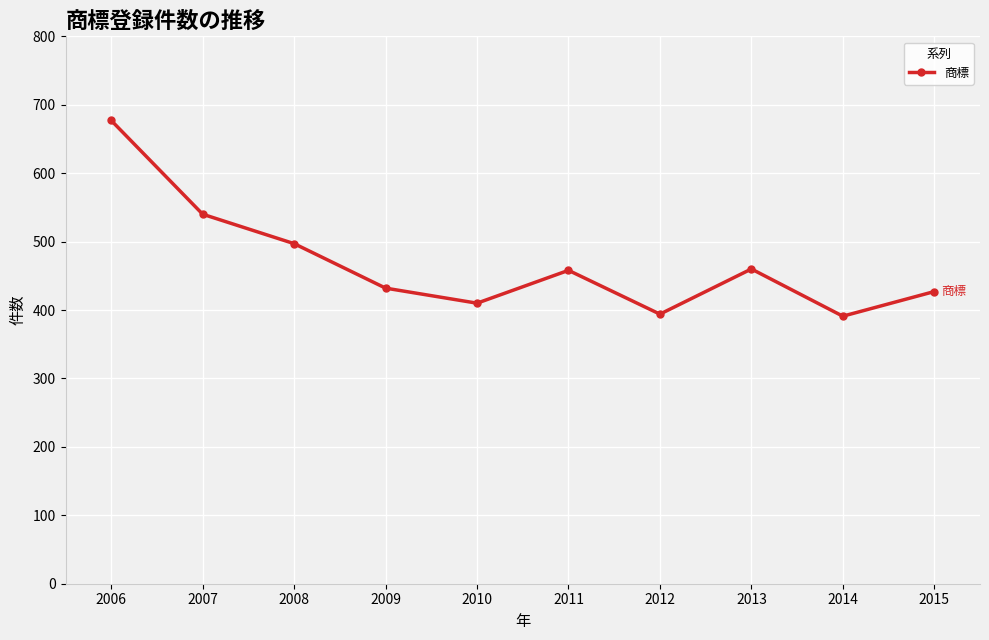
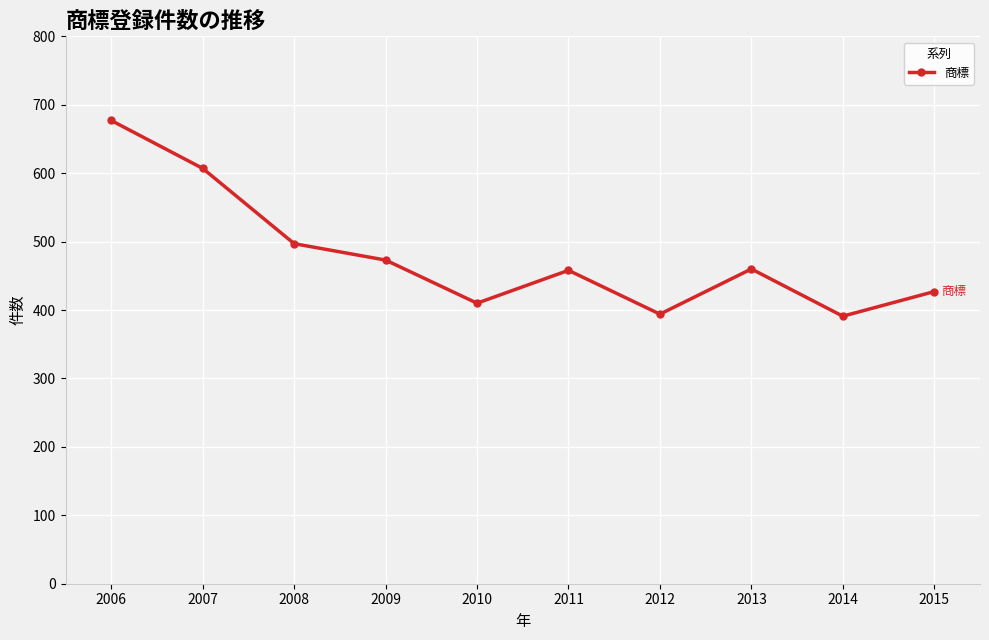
2007: 540 -> 610
2009: 430 -> 470
